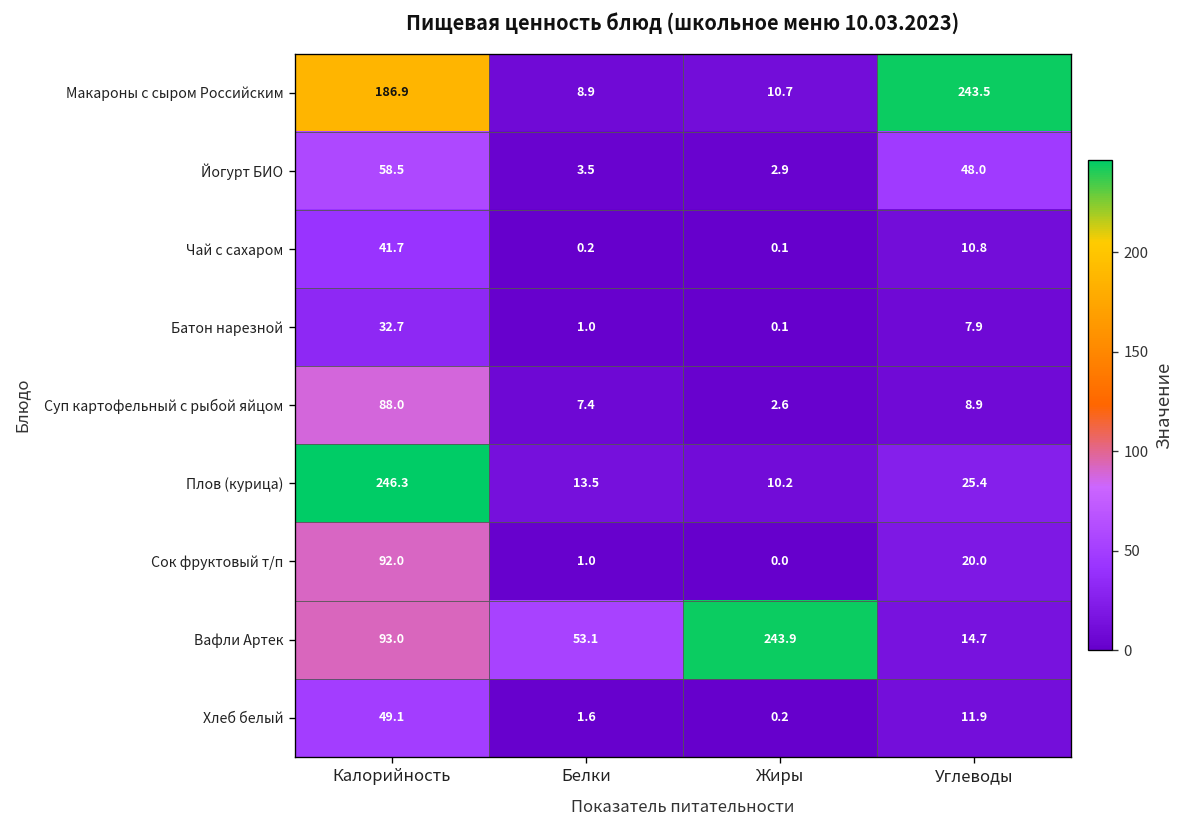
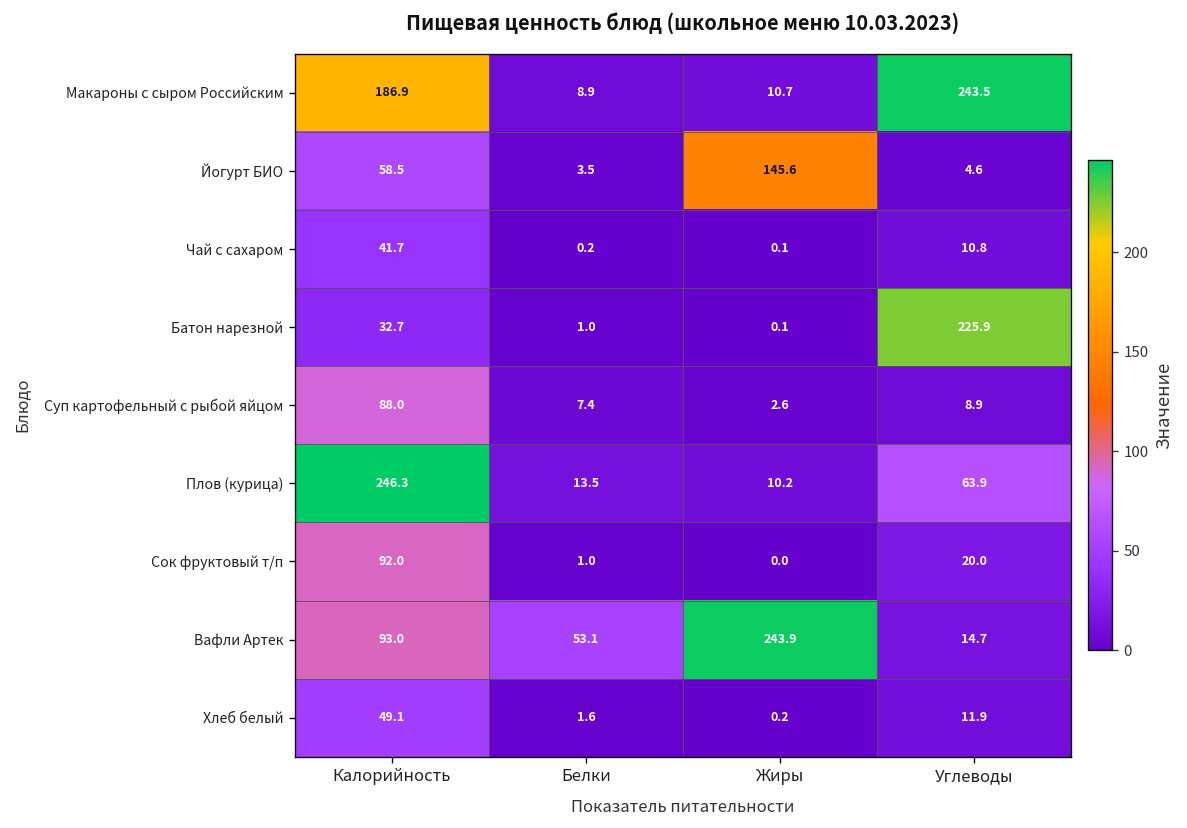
Йогурт БИО, Жиры: 2.9 -> 145.6
Йогурт БИО, Углеводы: 48.0 -> 4.6
Батон нарезной, Углеводы: 7.9 -> 225.9
Плов (курица), Углеводы: 25.4 -> 63.9
